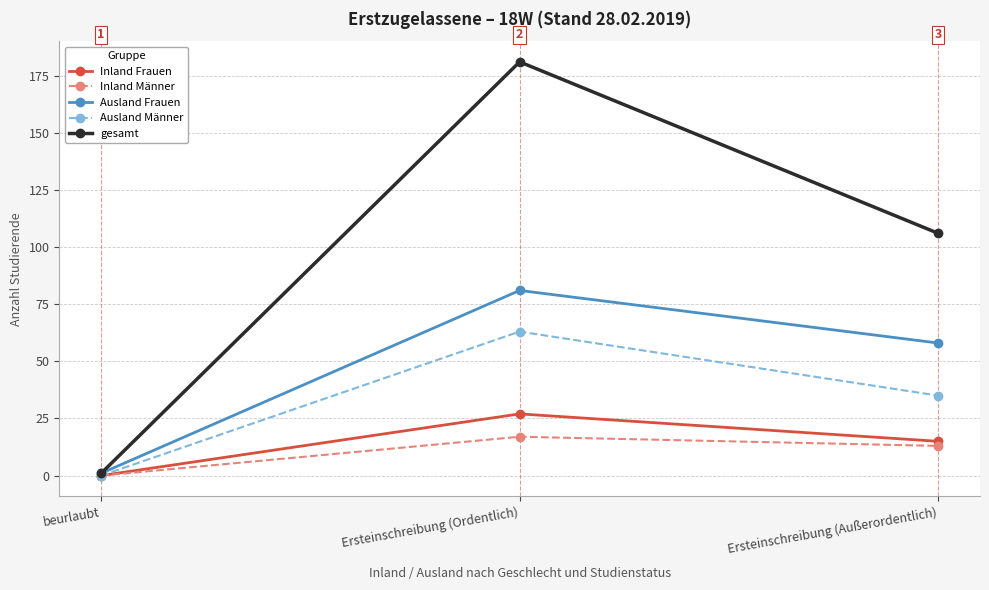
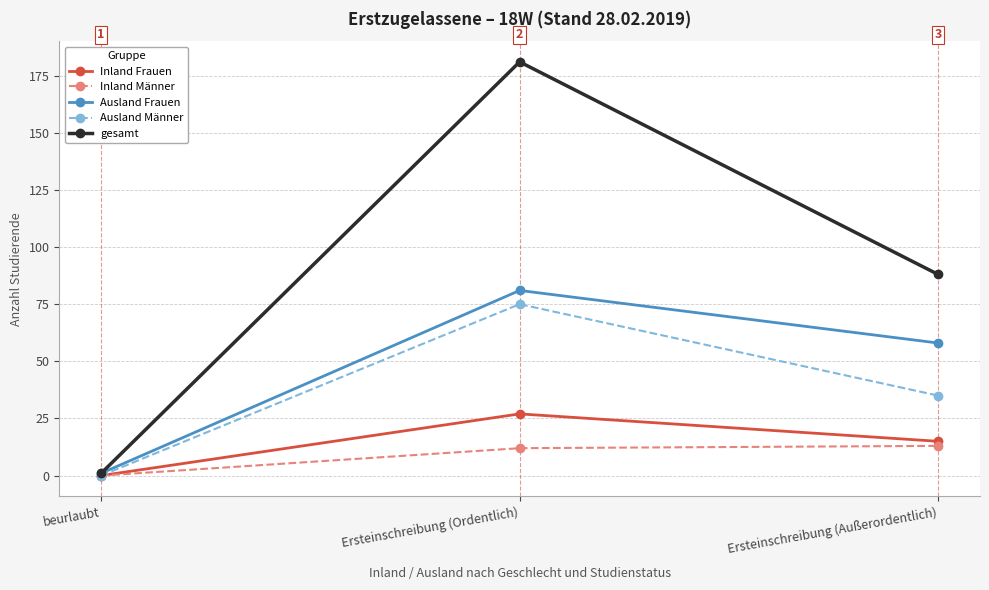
Inland Männer, Ersteinschreibung (Ordentlich): 17 -> 12
Ausland Männer, Ersteinschreibung (Ordentlich): 63 -> 75
gesamt, Ersteinschreibung (Außerordentlich): 106 -> 88
